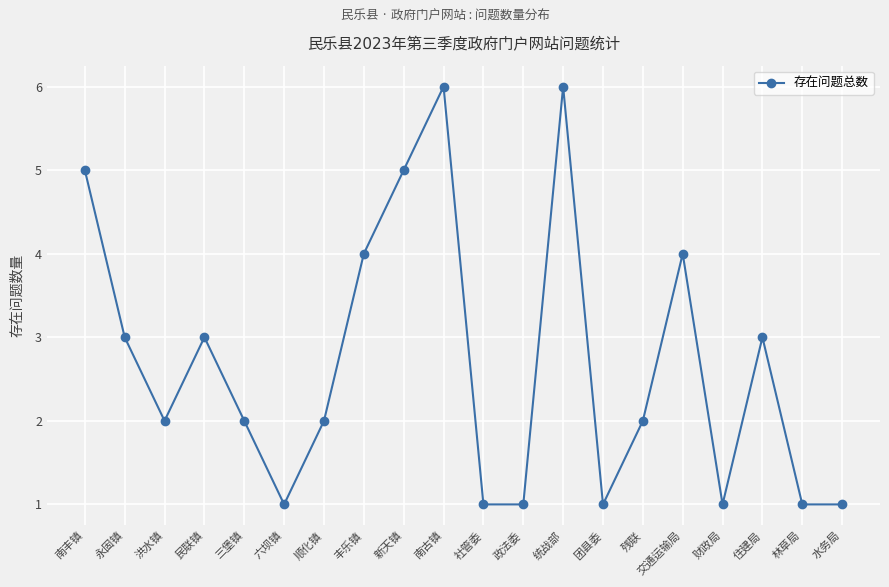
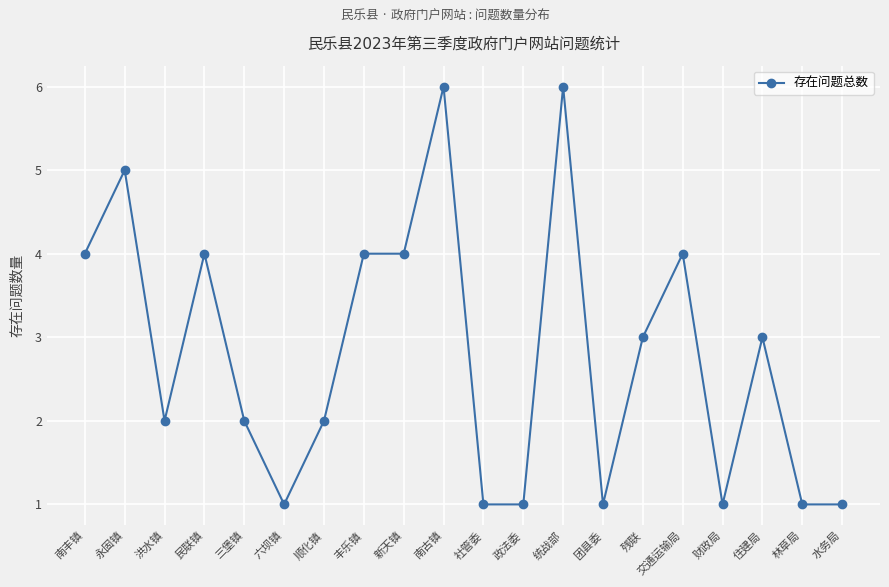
南丰镇: 5 -> 4
永固镇: 3 -> 5
民联镇: 3 -> 4
新天镇: 5 -> 4
残联: 2 -> 3
